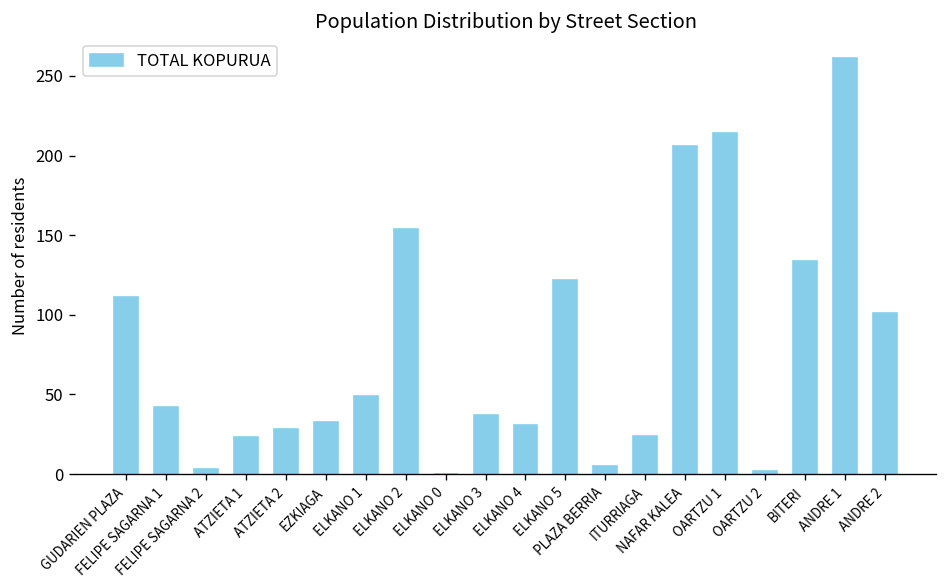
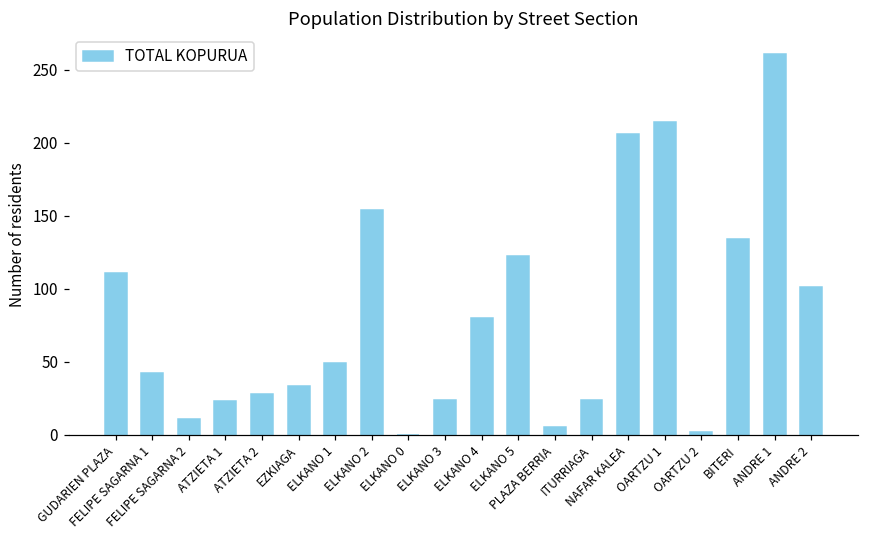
FELIPE SAGARNA 2: 3 -> 11
ELKANO 3: 37 -> 24
ELKANO 4: 31 -> 80
